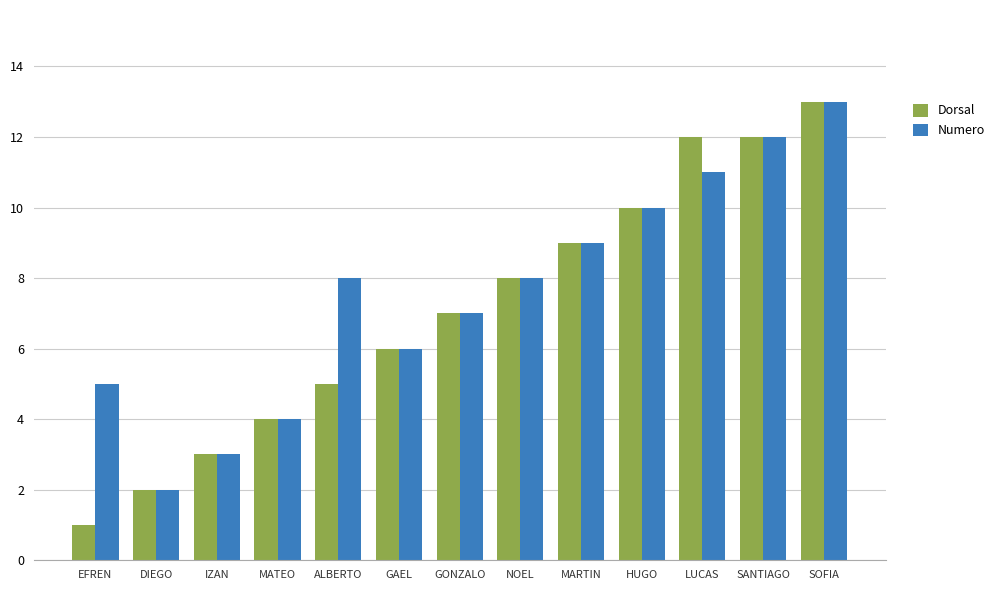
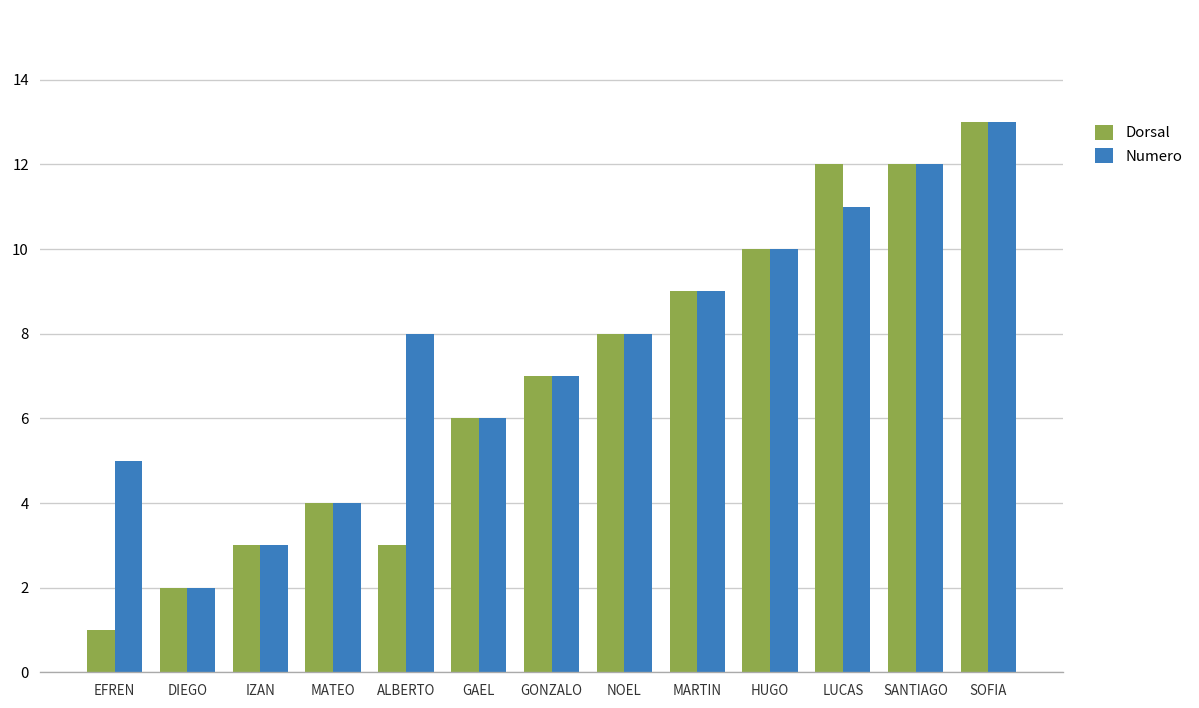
Dorsal, ALBERTO: 5 -> 3
